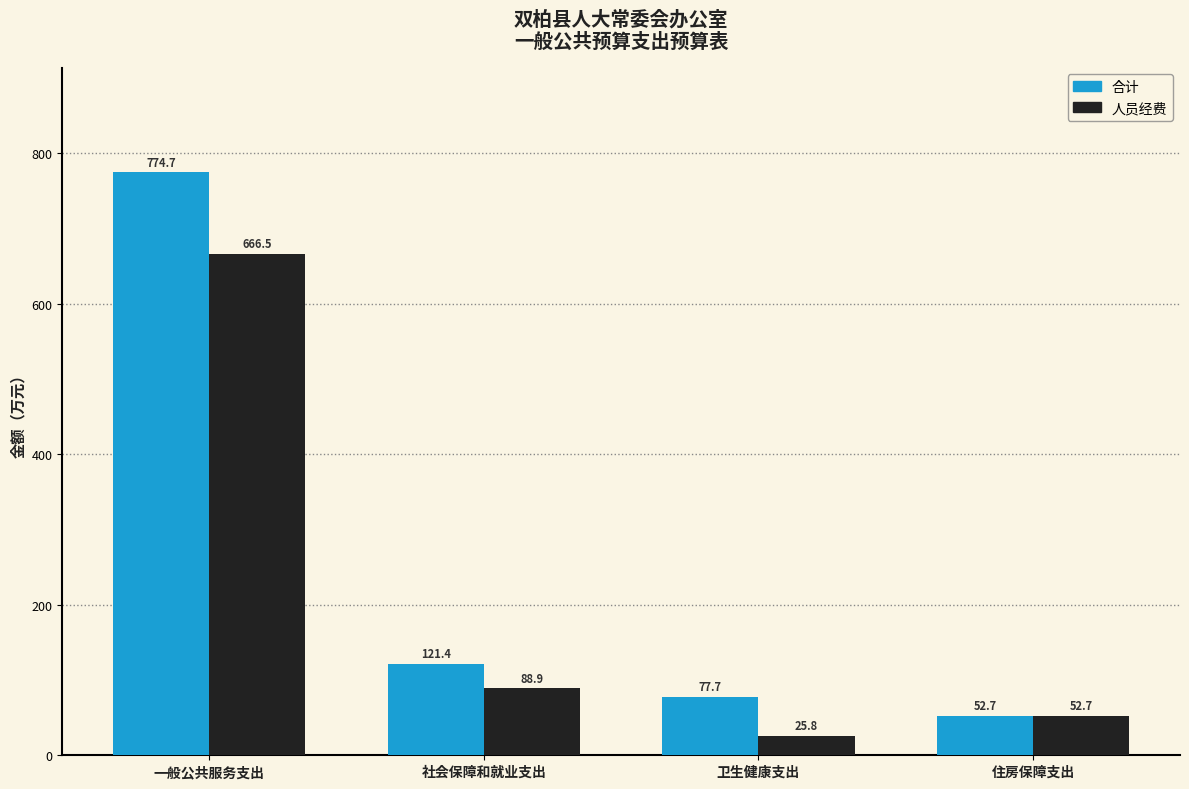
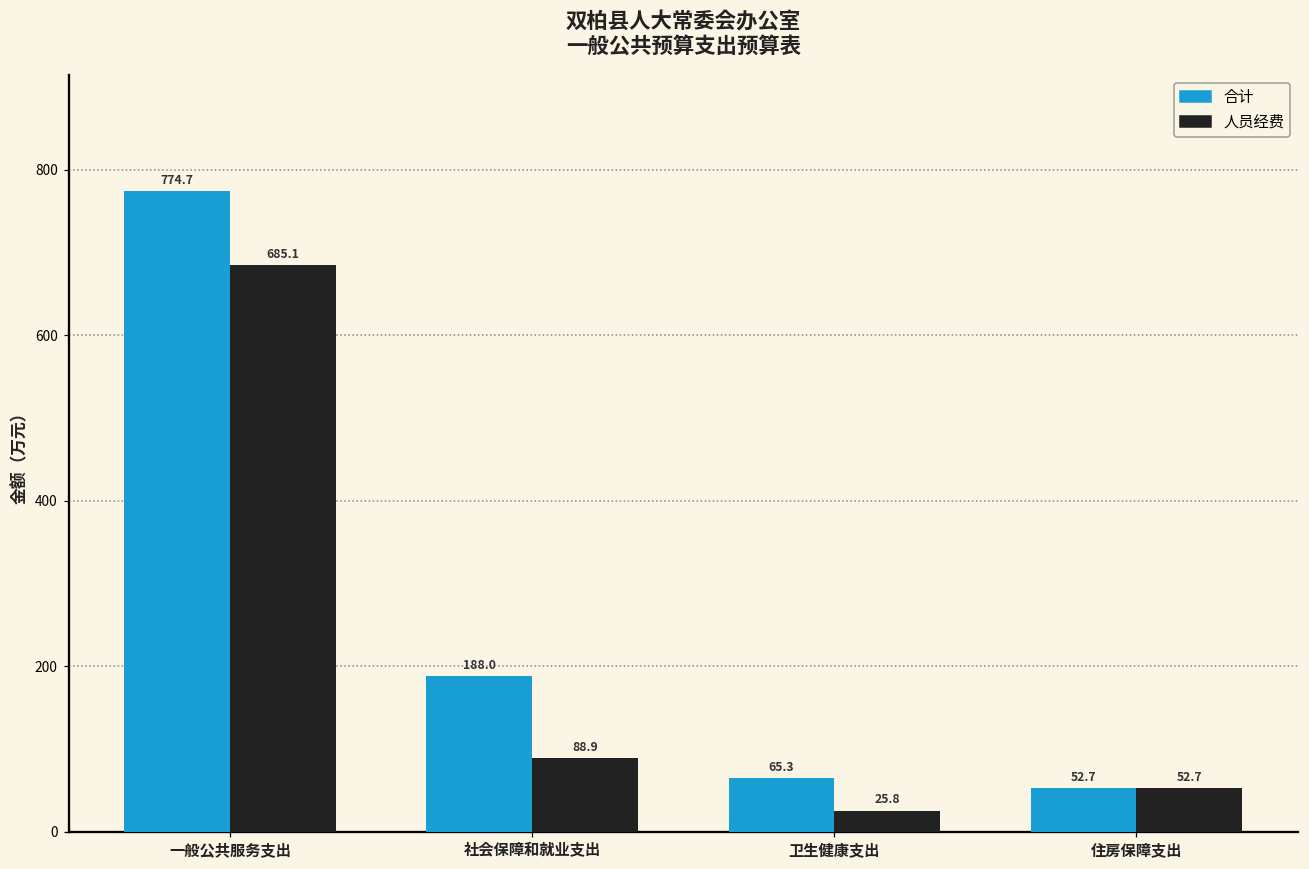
人员经费, 一般公共服务支出: 666.5 -> 685.1
合计, 社会保障和就业支出: 121.4 -> 188.0
合计, 卫生健康支出: 77.7 -> 65.3
